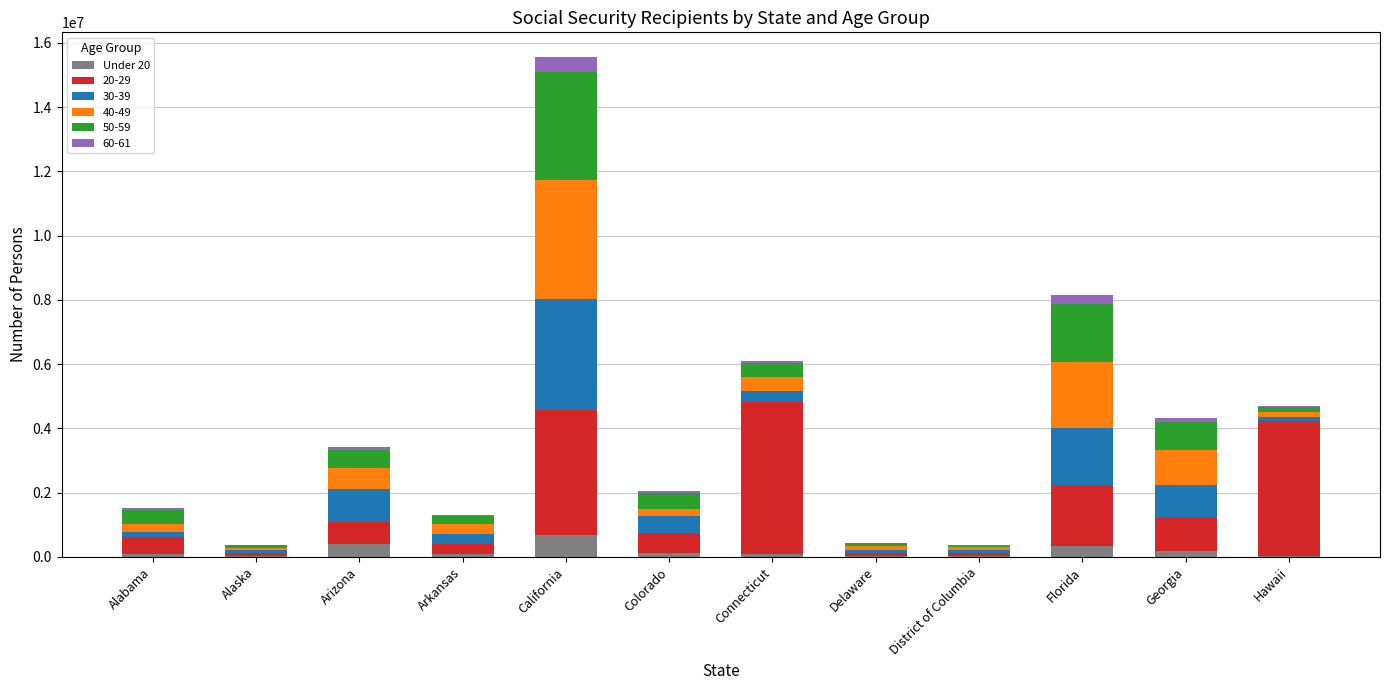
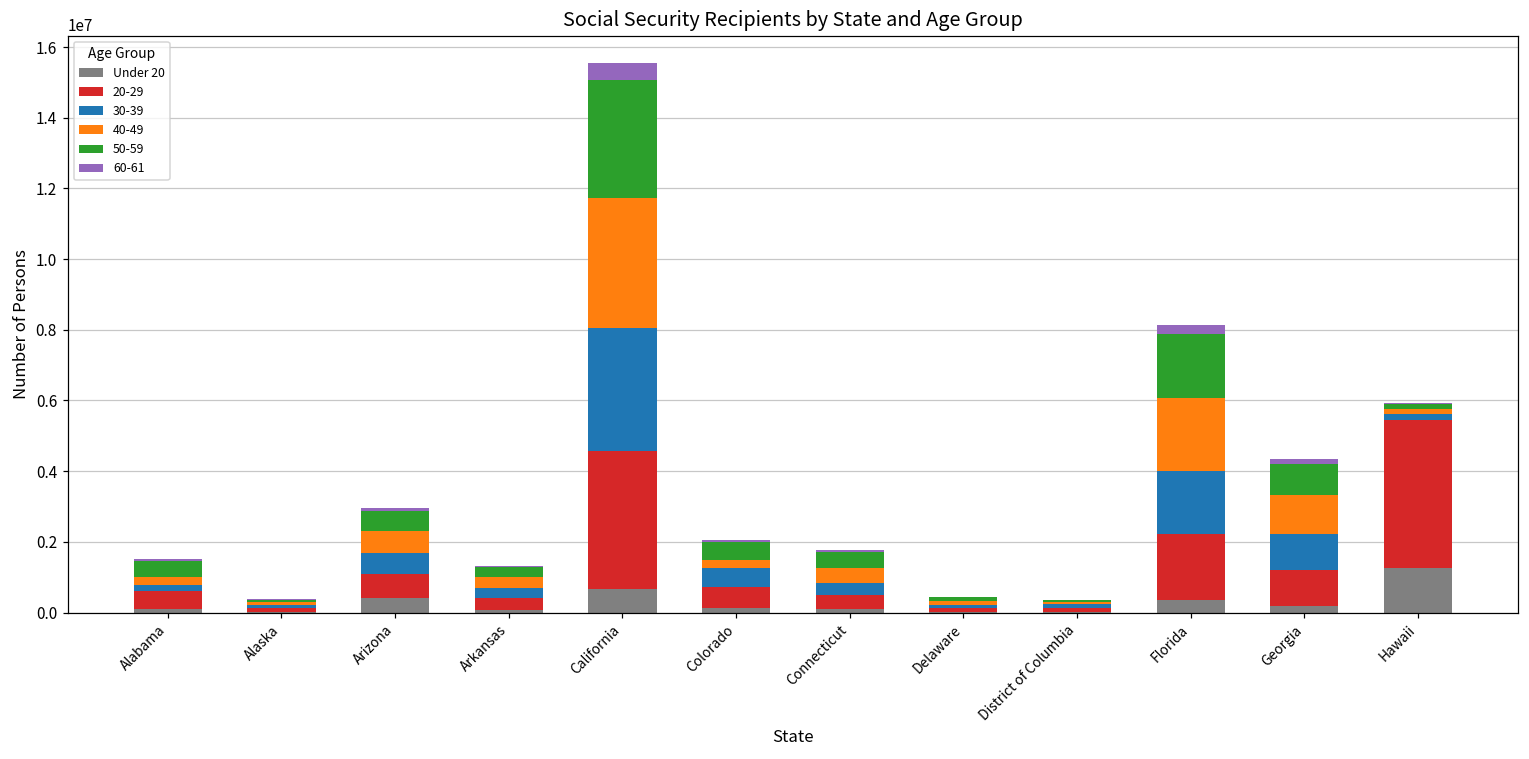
30-39, Arizona: 1000000 -> 600000
20-29, Connecticut: 4700000 -> 400000
Under 20, Hawaii: 0 -> 1300000
